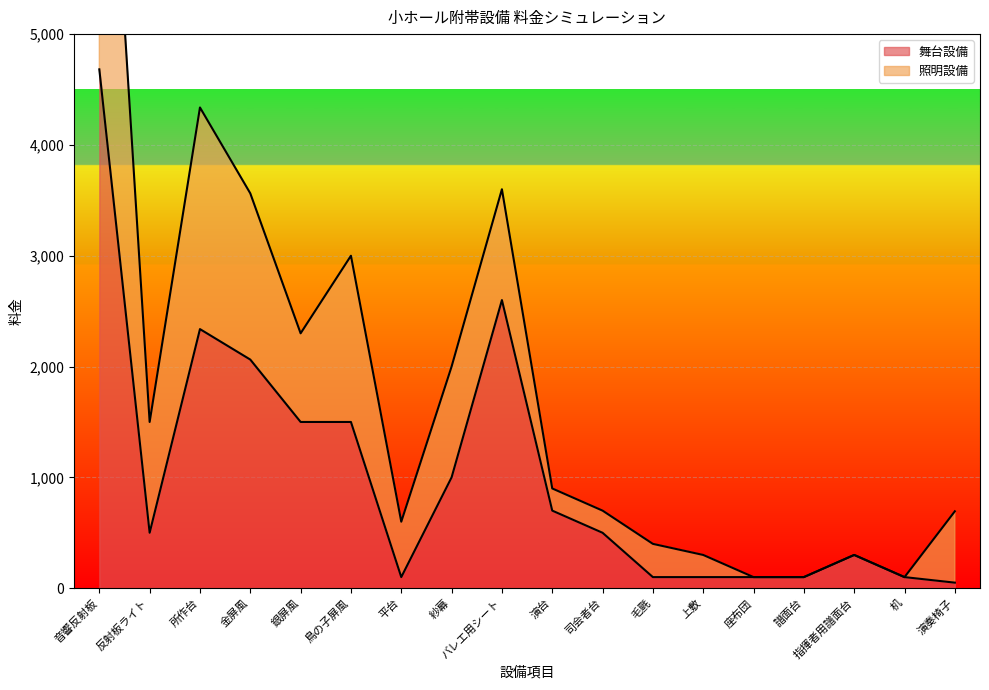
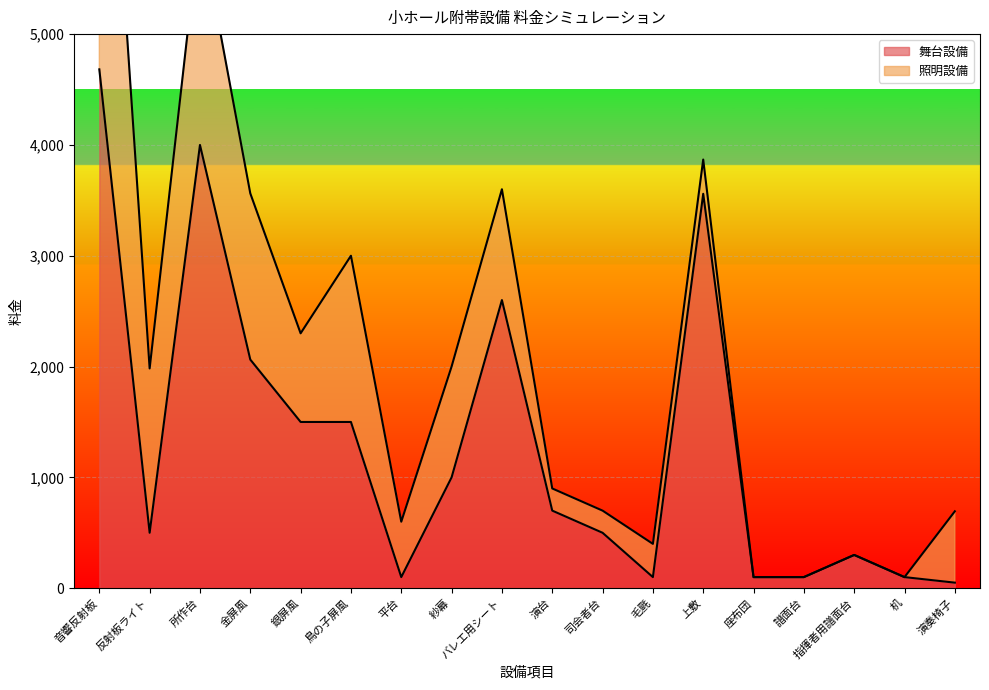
照明設備, 反射板ライト: 1,000 -> 1,480
舞台設備, 所作台: 2,340 -> 4,000
舞台設備, 上敷: 100 -> 3,560
照明設備, 上敷: 200 -> 310
